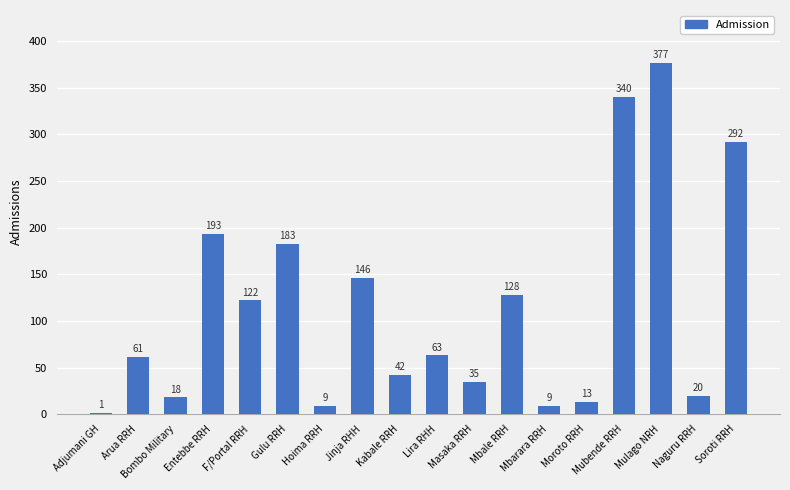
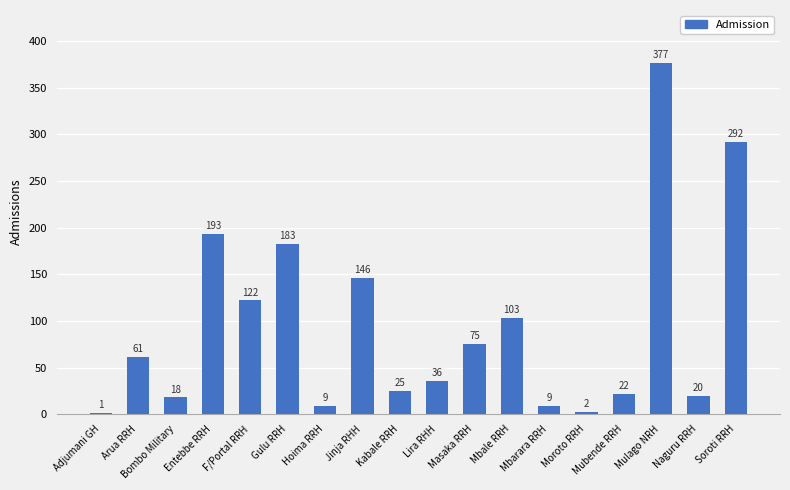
Kabale RRH: 42 -> 25
Lira RHH: 63 -> 36
Masaka RRH: 35 -> 75
Mbale RRH: 128 -> 103
Moroto RRH: 13 -> 2
Mubende RRH: 340 -> 22
